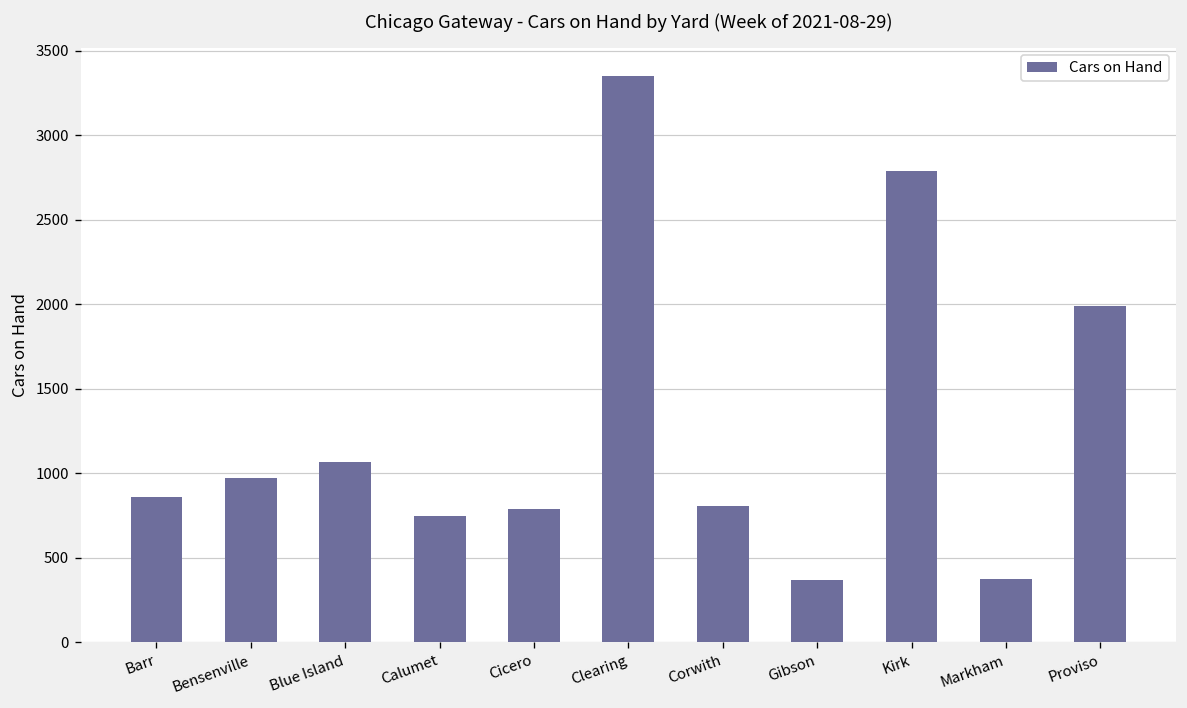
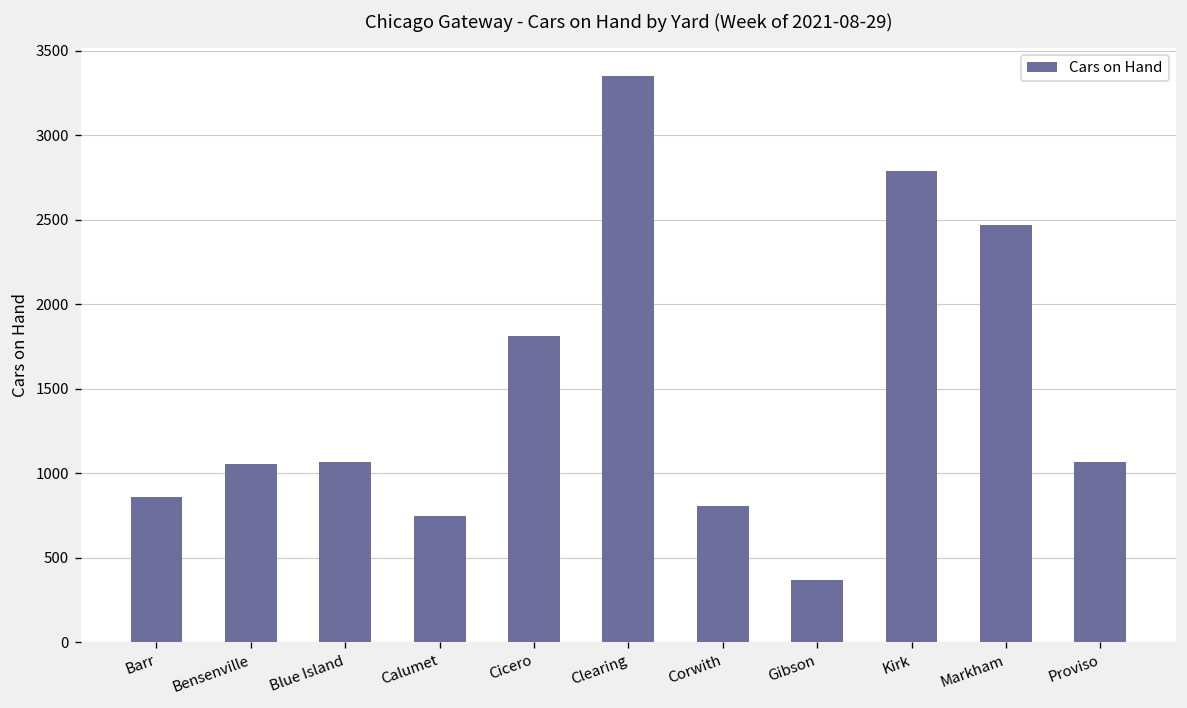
Bensenville: 970 -> 1060
Cicero: 790 -> 1810
Markham: 380 -> 2470
Proviso: 1990 -> 1070
